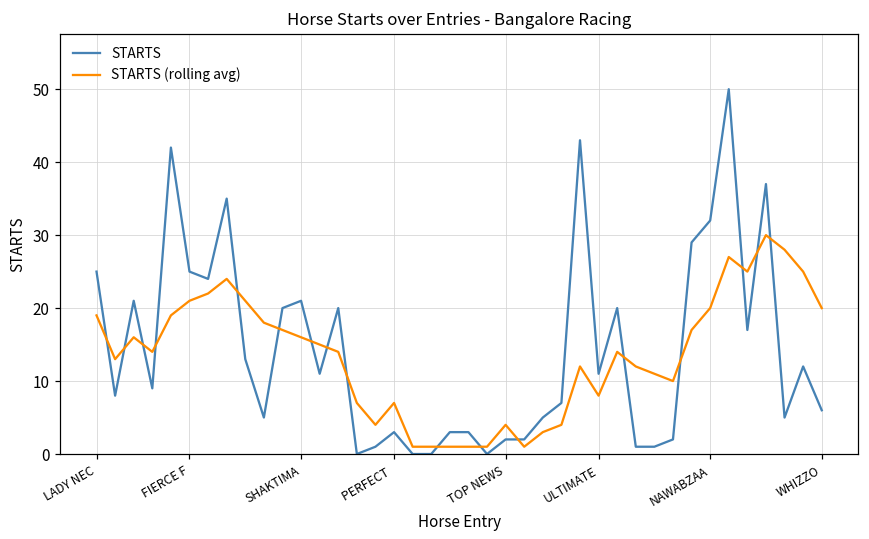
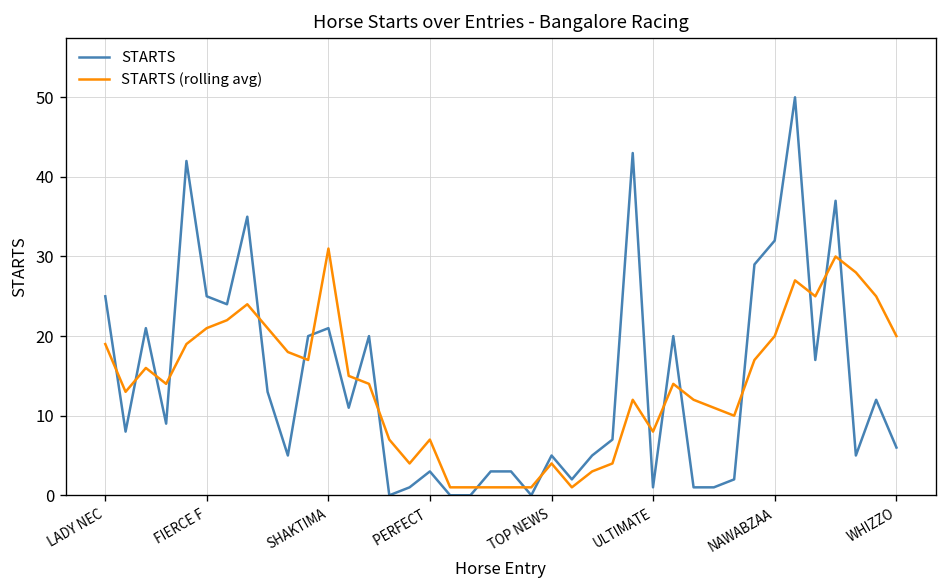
STARTS (rolling avg), SHAKTIMA: 16 -> 31
STARTS, TOP NEWS: 2 -> 5
STARTS, ULTIMATE: 11 -> 1
